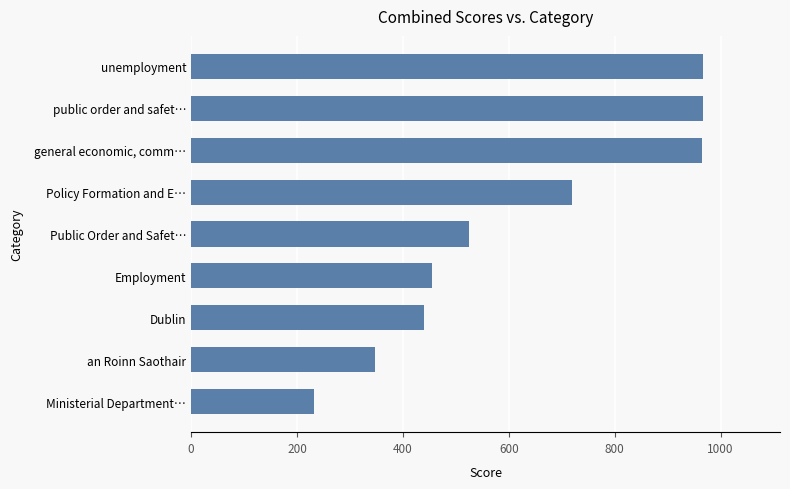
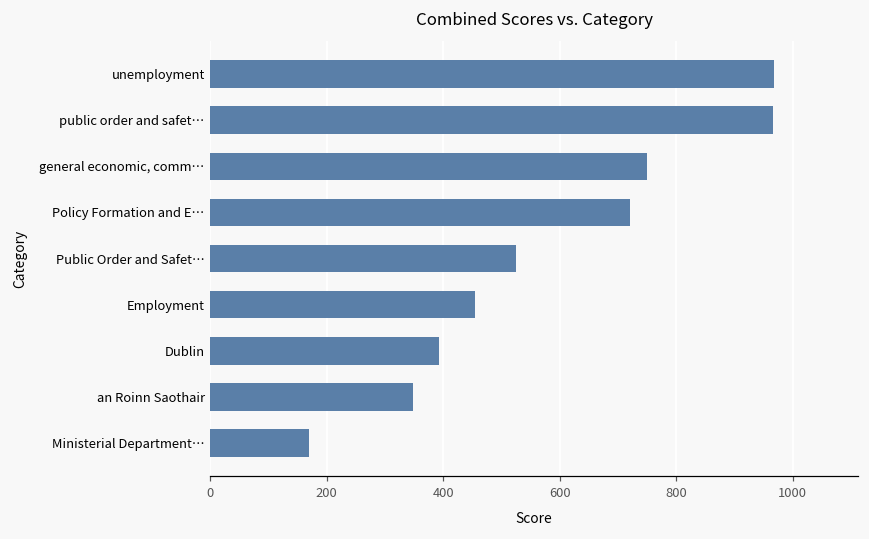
general economic, comm…: 970 -> 750
Dublin: 440 -> 390
Ministerial Department…: 230 -> 170
